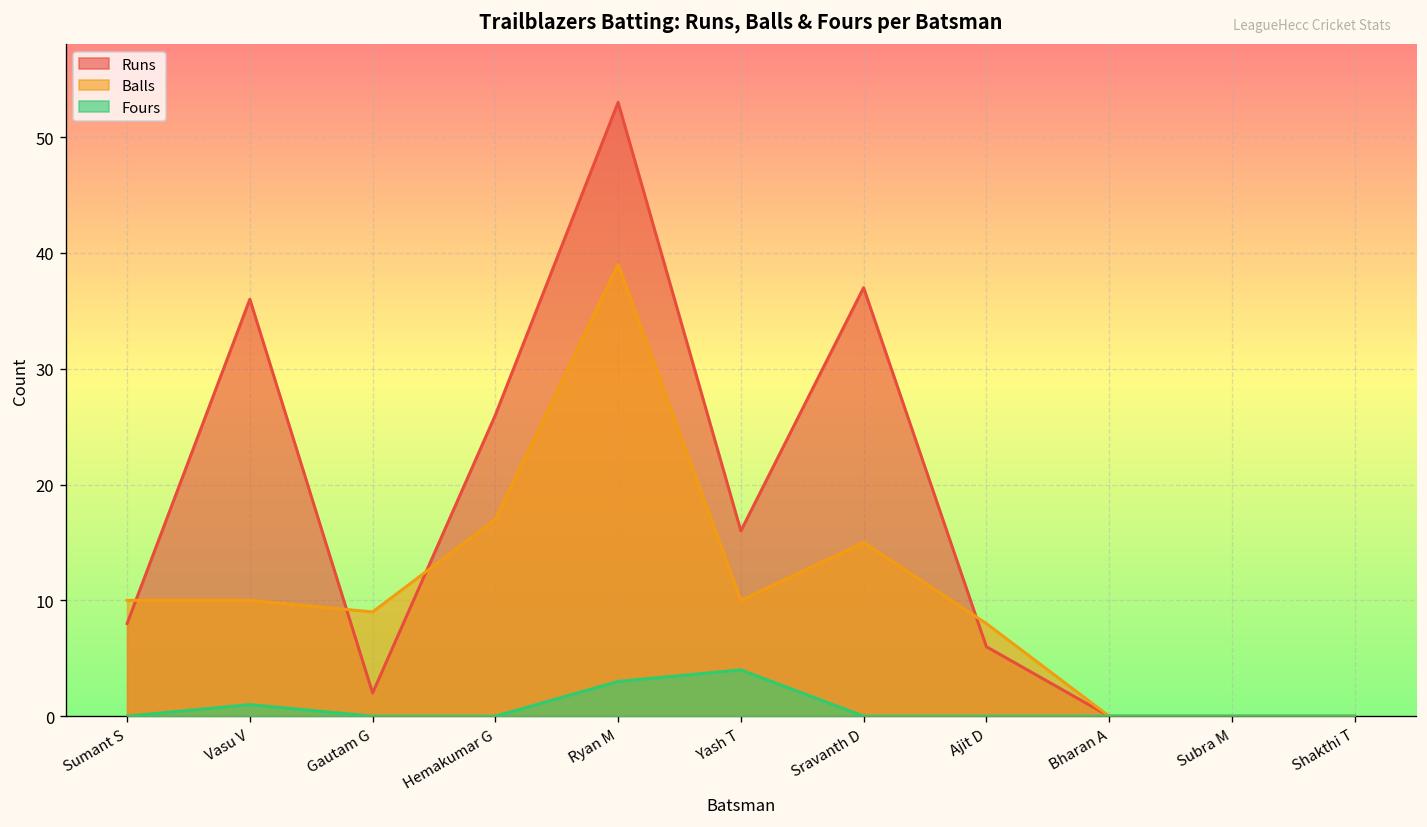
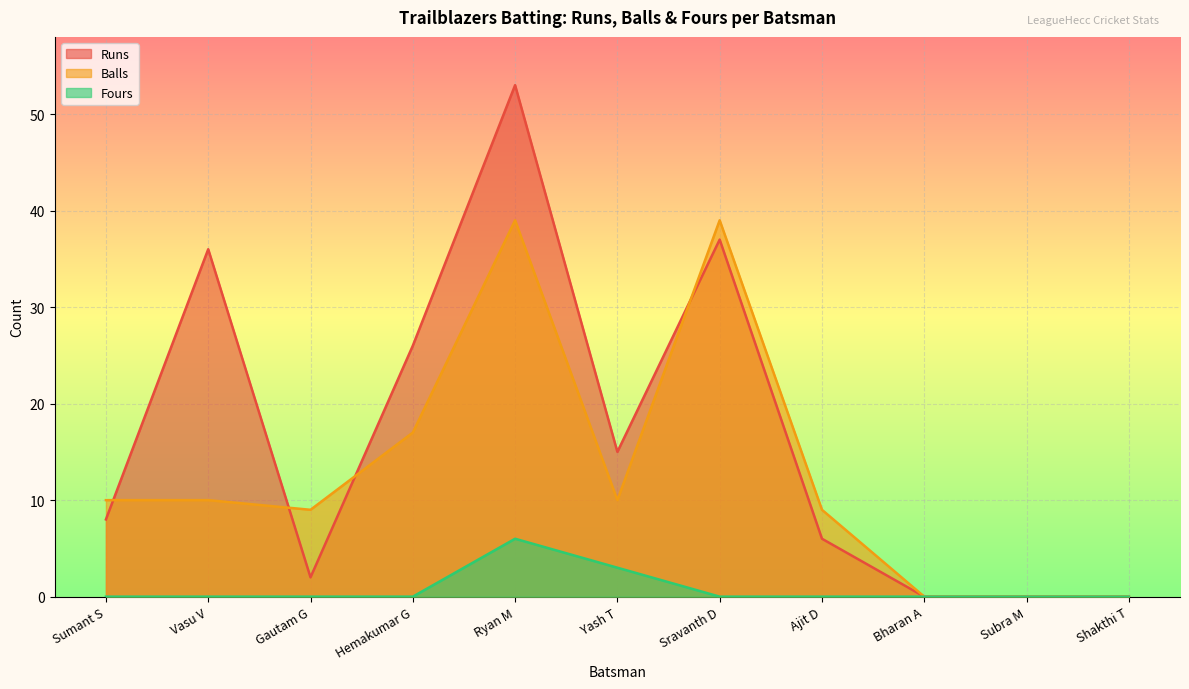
Fours, Vasu V: 1 -> 0
Fours, Ryan M: 3 -> 6
Runs, Yash T: 16 -> 15
Fours, Yash T: 4 -> 3
Balls, Sravanth D: 15 -> 39
Balls, Ajit D: 8 -> 9
